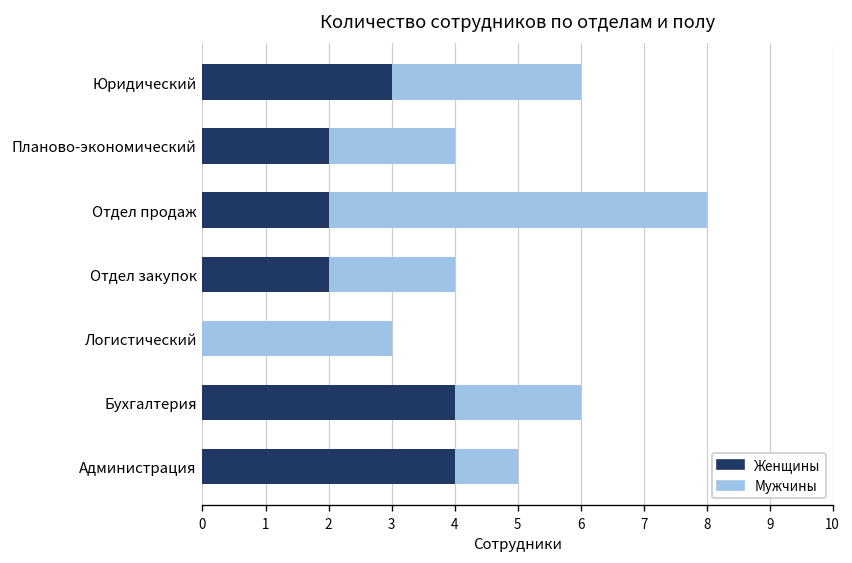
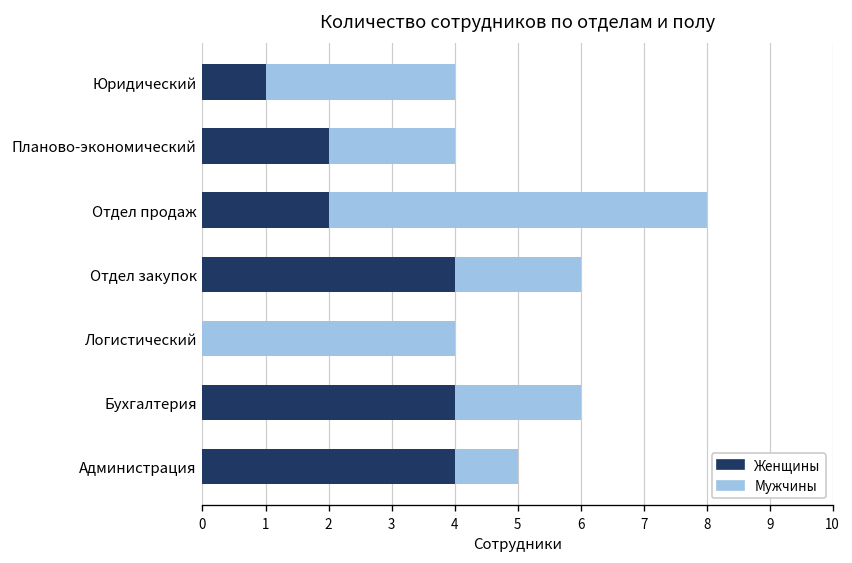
Женщины, Юридический: 3 -> 1
Женщины, Отдел закупок: 2 -> 4
Мужчины, Логистический: 3 -> 4
